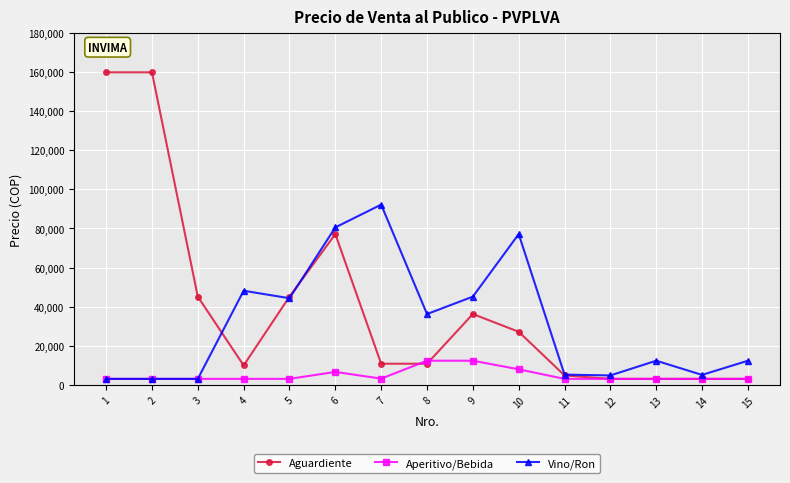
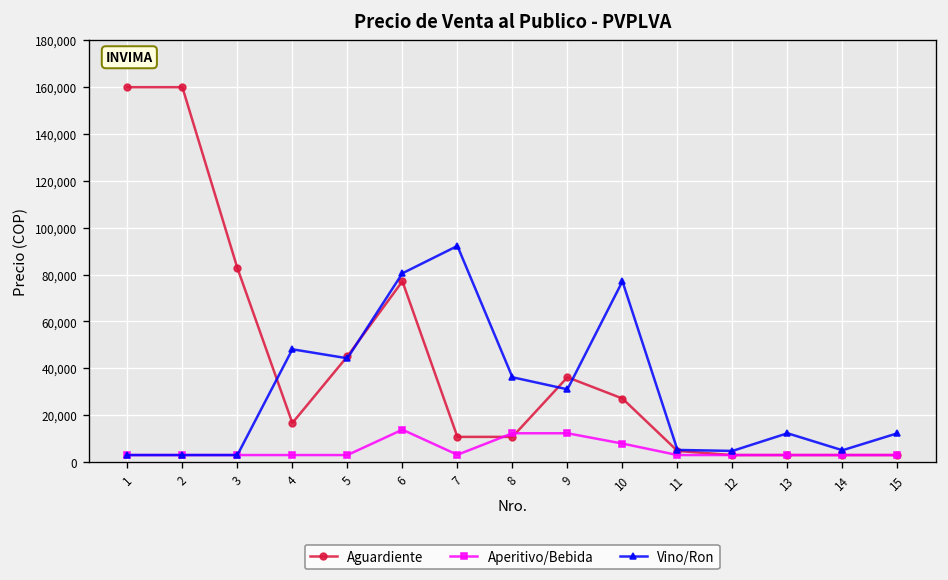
Aguardiente, 3: 45,000 -> 83,000
Aguardiente, 4: 10,000 -> 17,000
Aperitivo/Bebida, 6: 7,000 -> 14,000
Vino/Ron, 9: 45,000 -> 31,000
